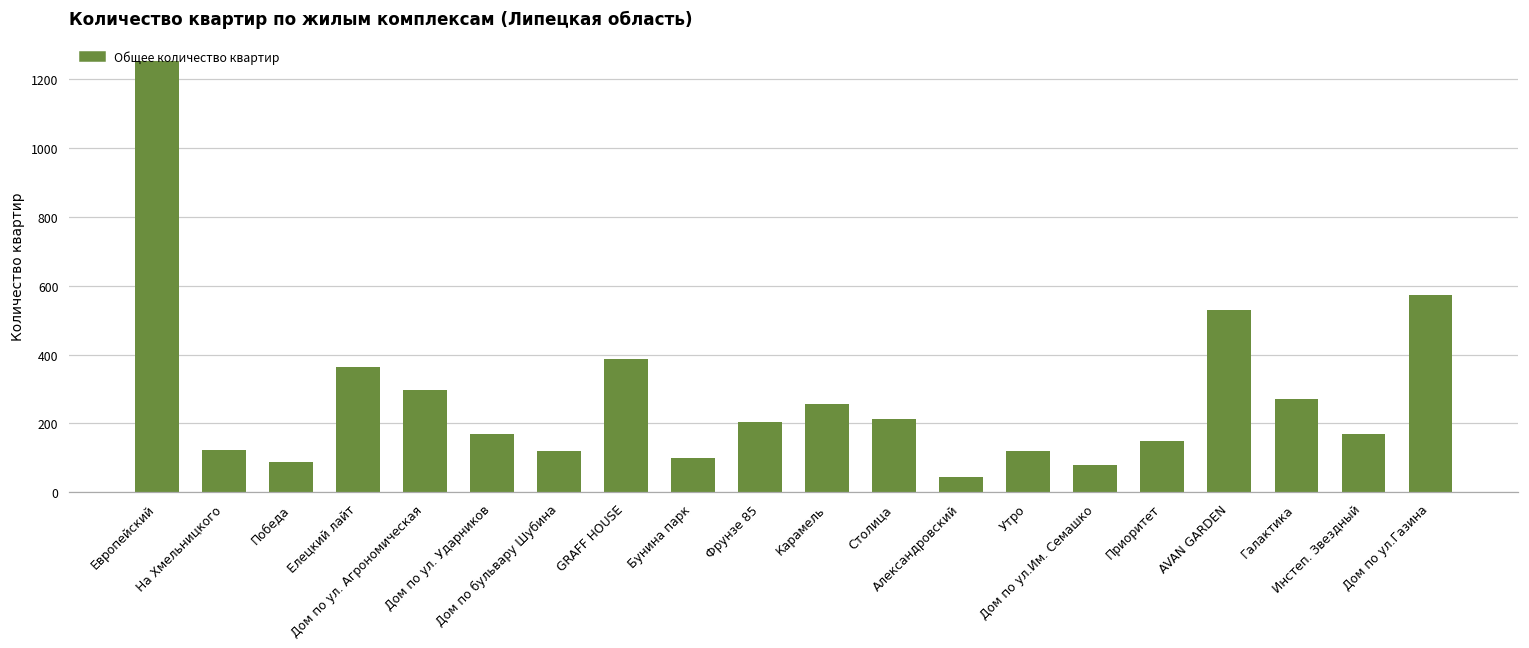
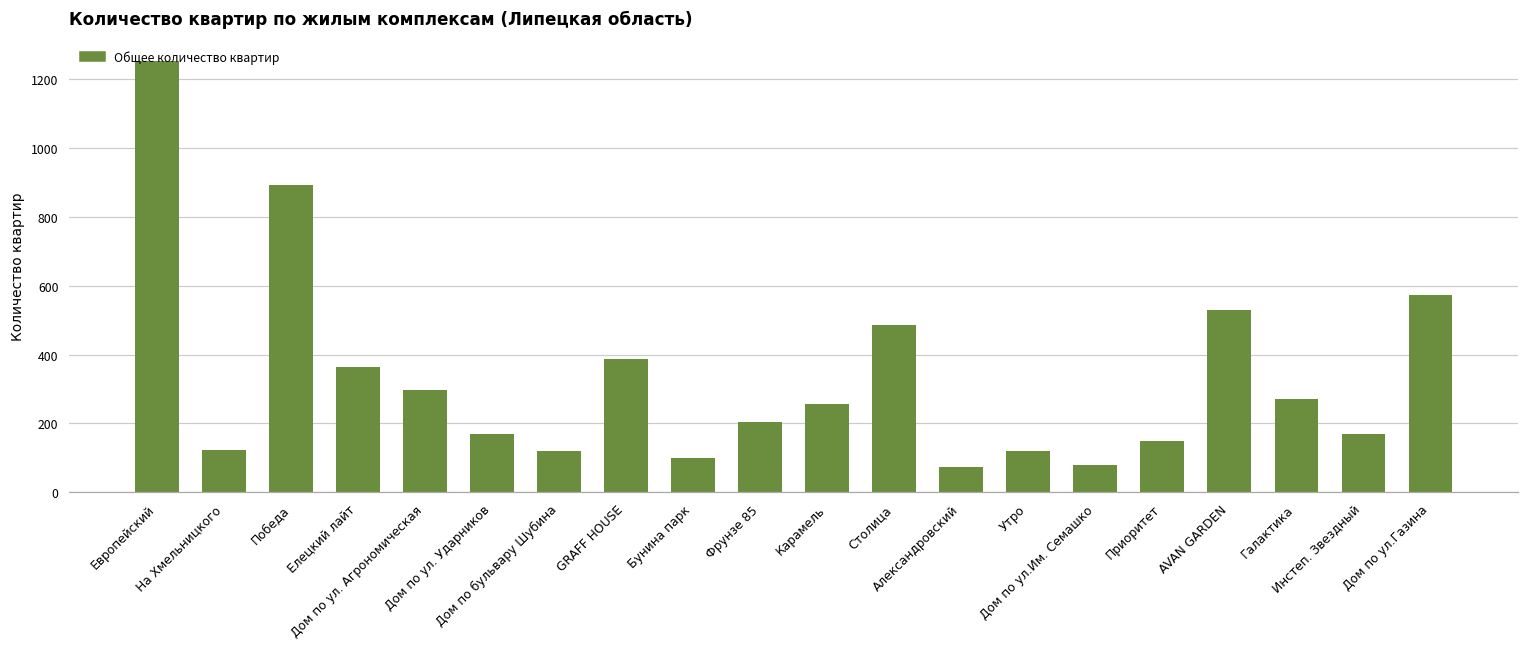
Победа: 90 -> 890
Столица: 210 -> 490
Александровский: 50 -> 70
